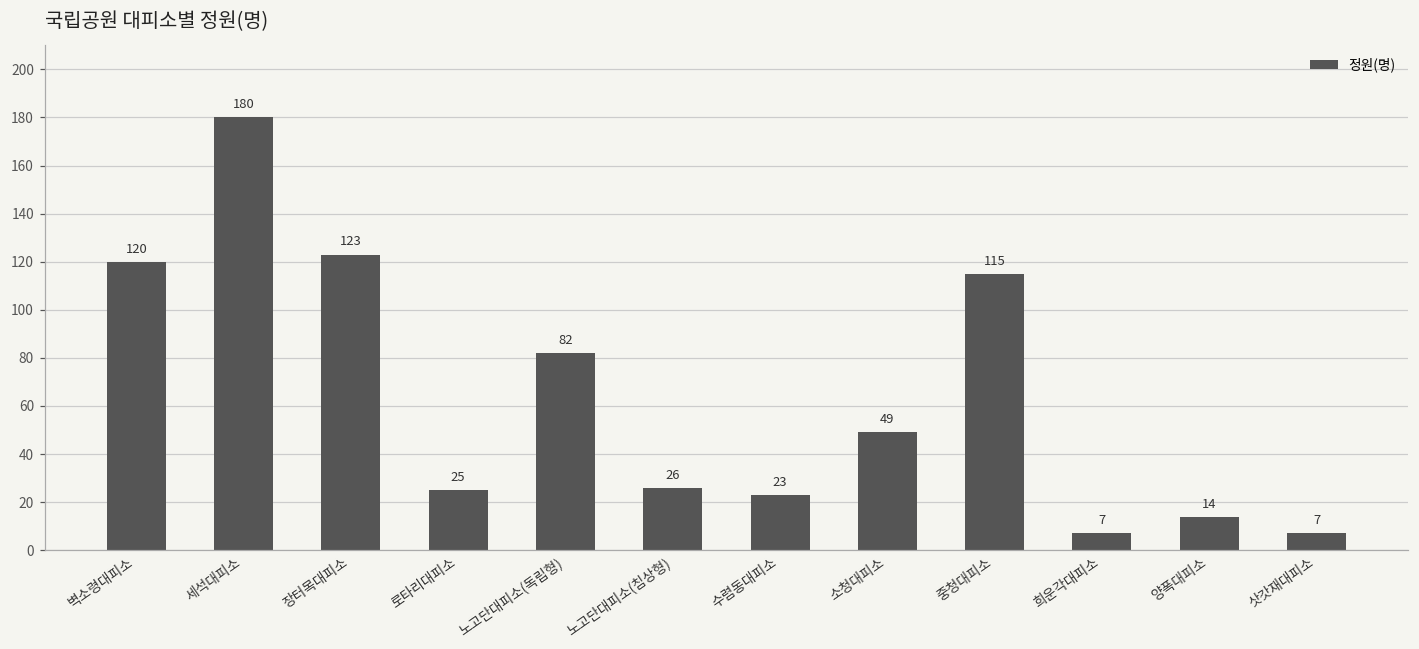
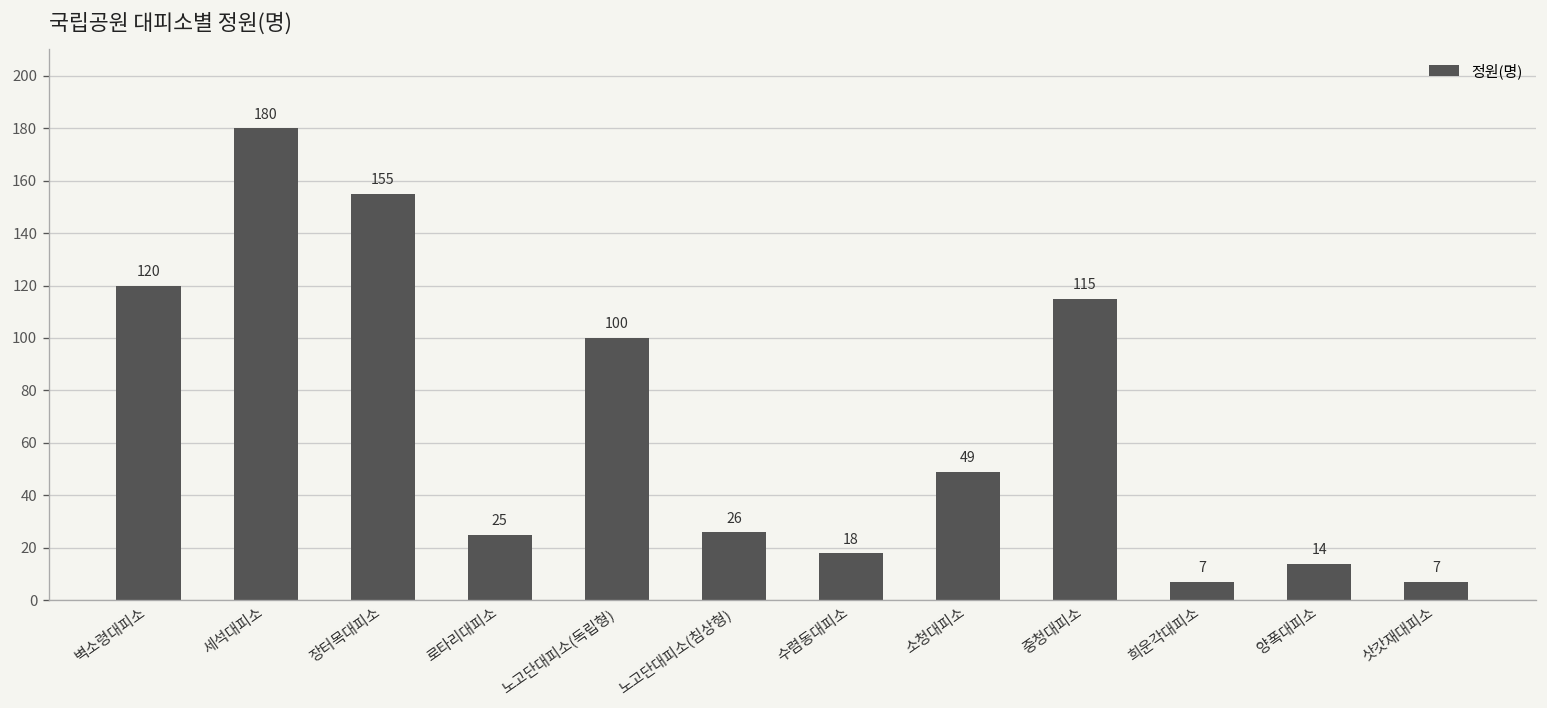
장터목대피소: 123 -> 155
노고단대피소(독립형): 82 -> 100
수렴동대피소: 23 -> 18
